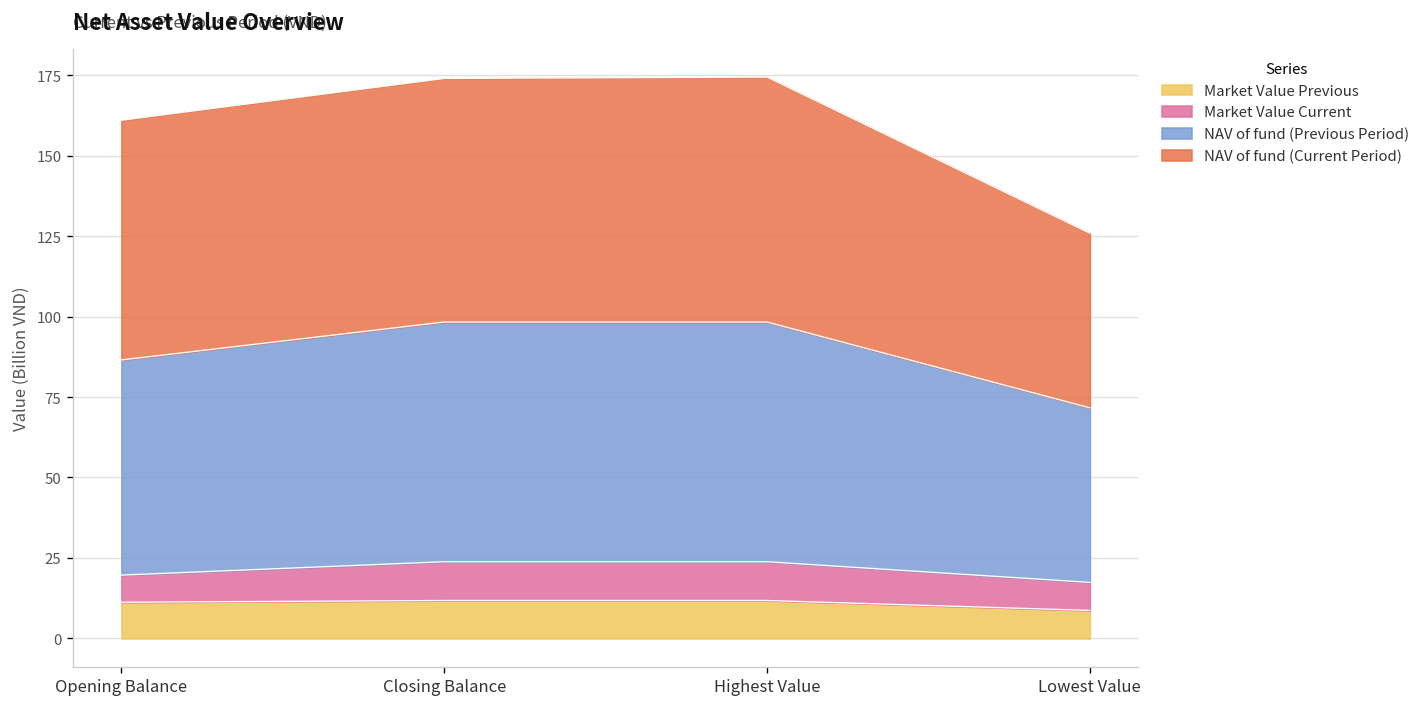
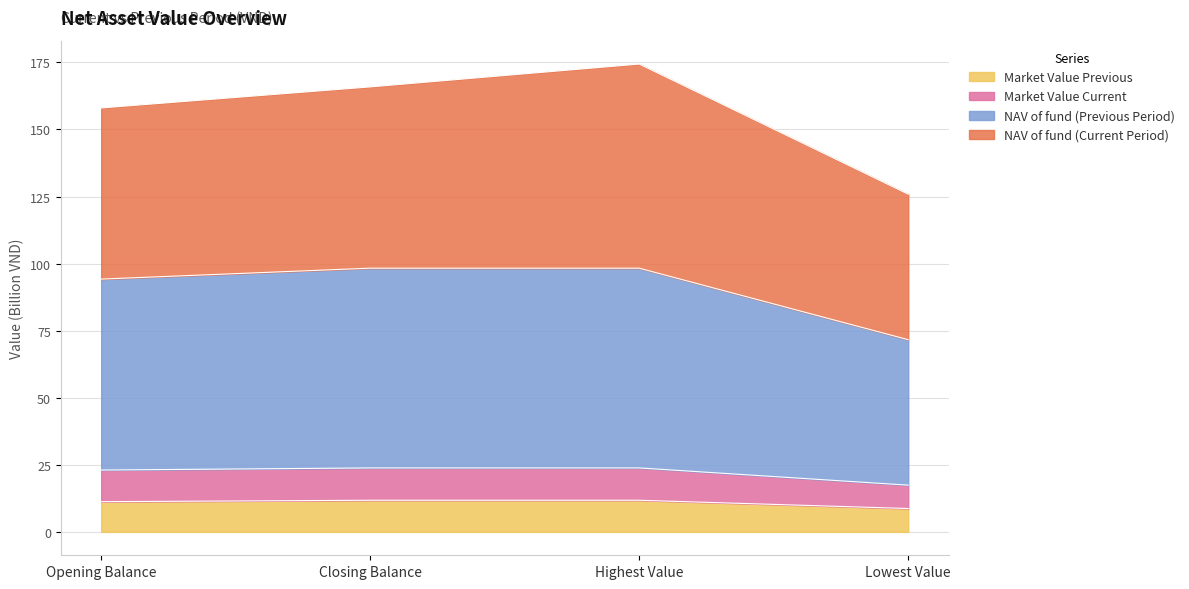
Market Value Current, Opening Balance: 8 -> 12
NAV of fund (Previous Period), Opening Balance: 67 -> 71
NAV of fund (Current Period), Opening Balance: 74 -> 64
NAV of fund (Current Period), Closing Balance: 76 -> 68
